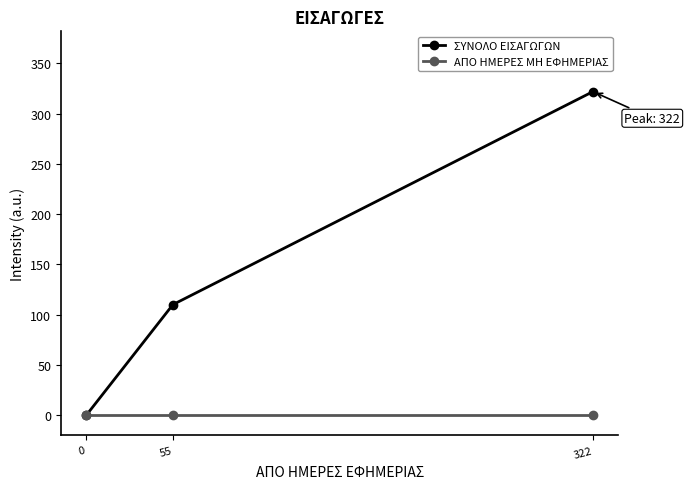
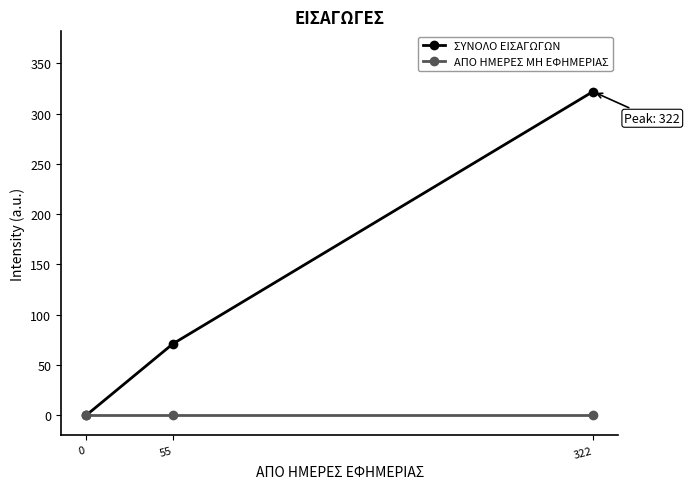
ΣΥΝΟΛΟ ΕΙΣΑΓΩΓΩΝ, 55: 110 -> 71
